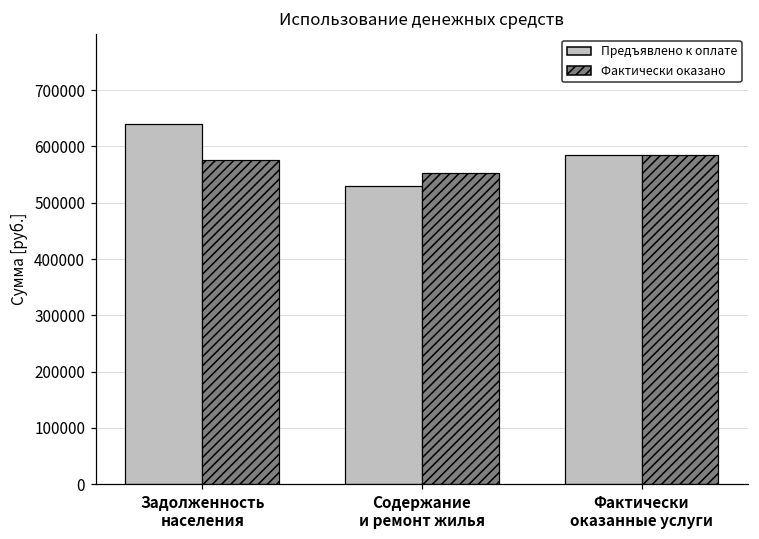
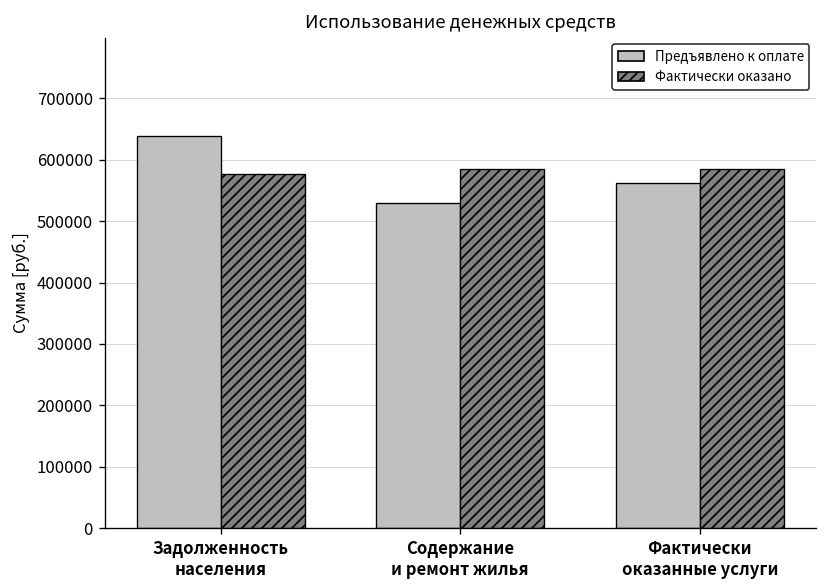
Фактически оказано, Содержание и ремонт жилья: 550000 -> 590000
Предъявлено к оплате, Фактически оказанные услуги: 590000 -> 560000
